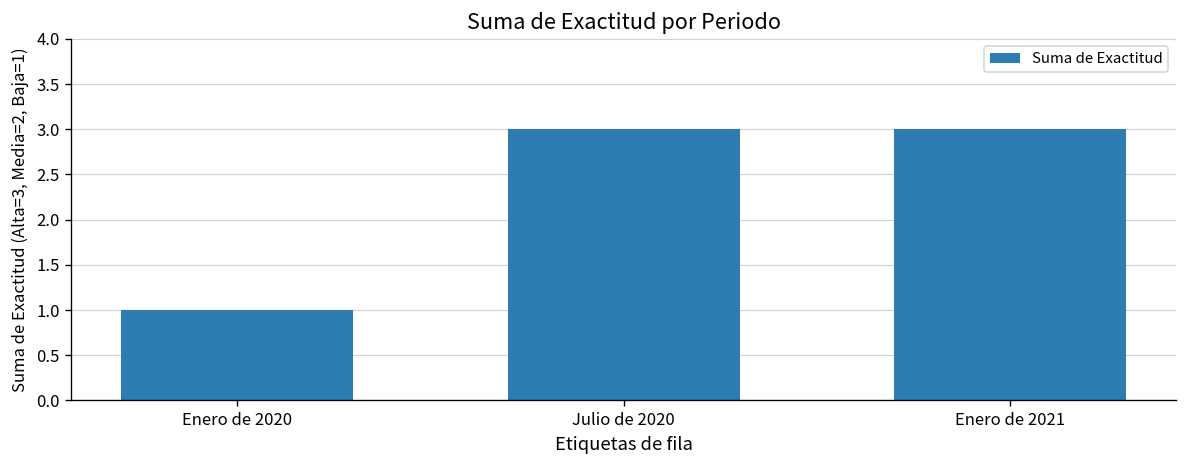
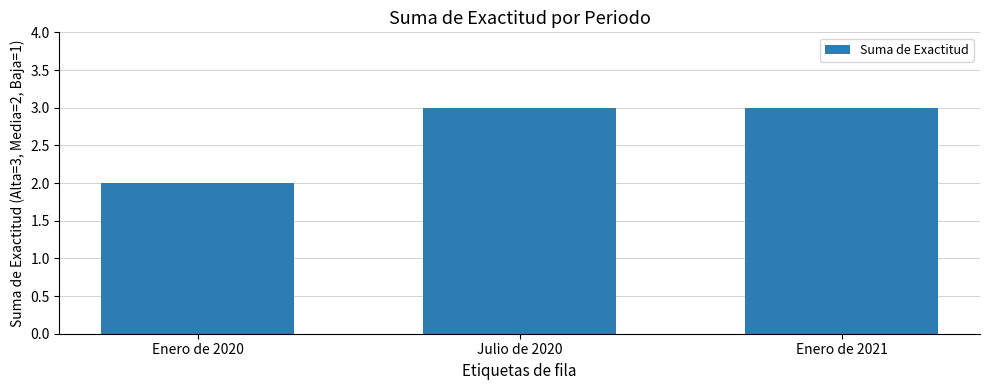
Enero de 2020: 1 -> 2
